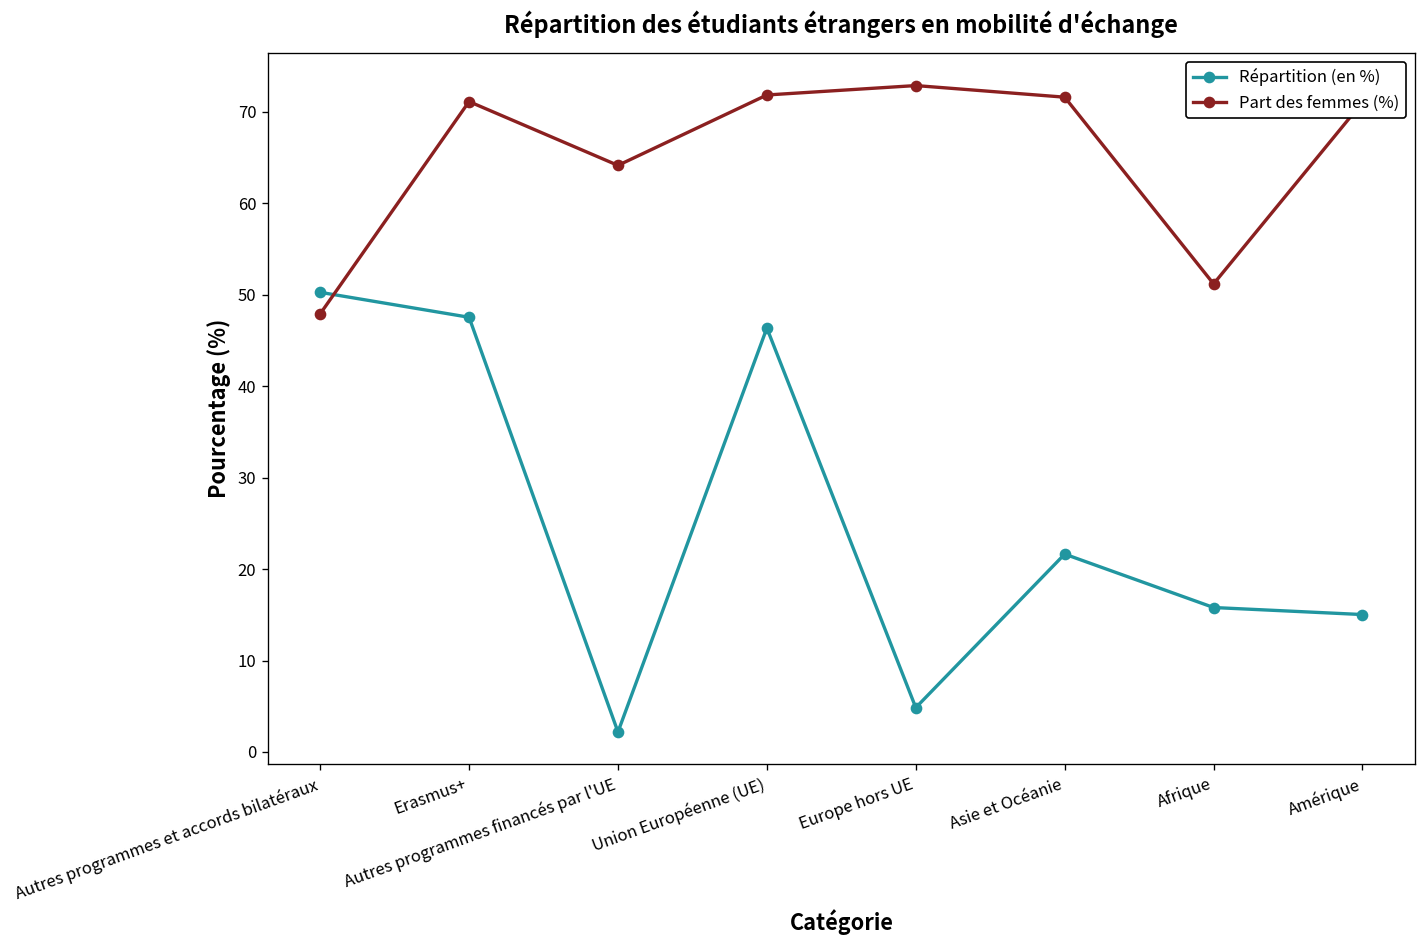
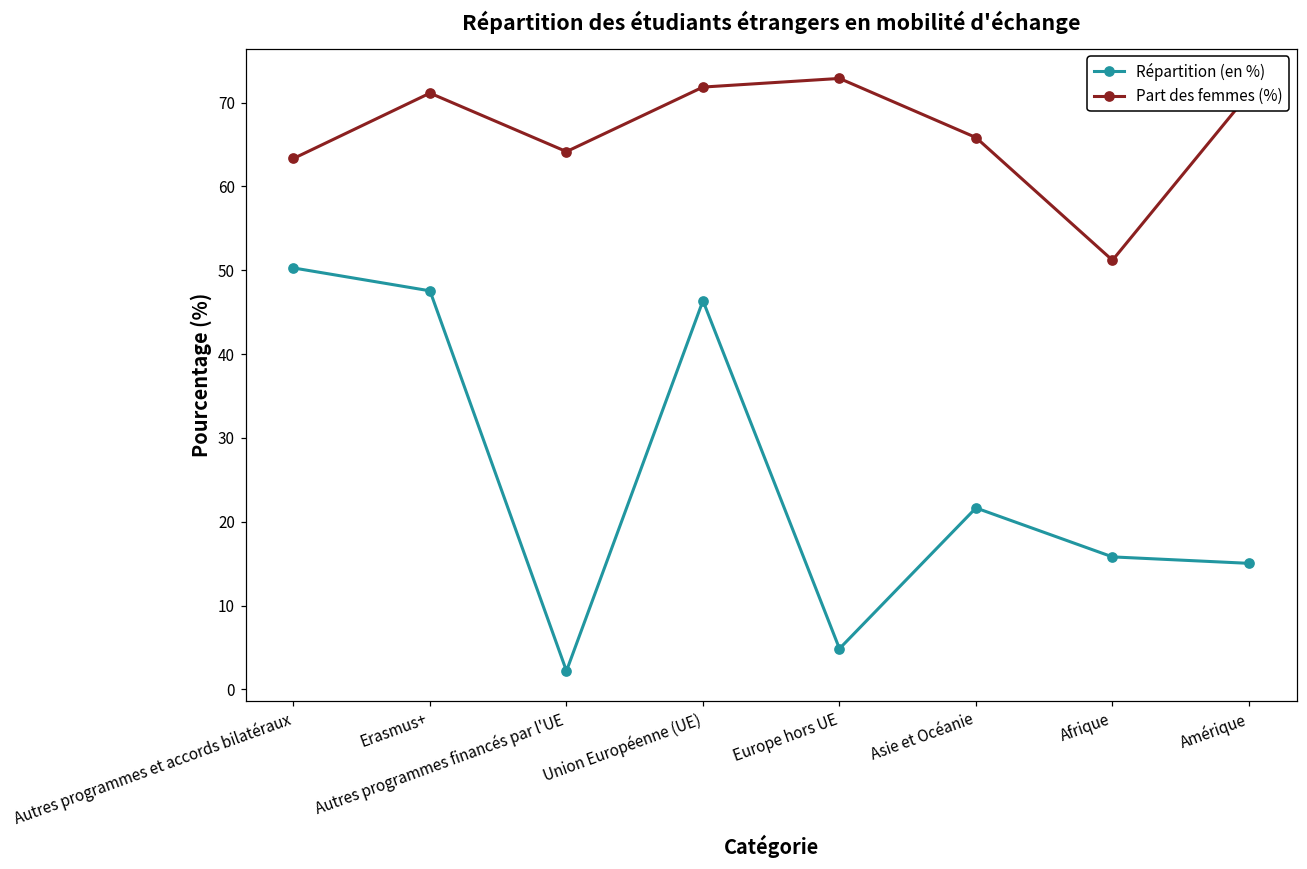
Part des femmes (%), Autres programmes et accords bilatéraux: 48 -> 63
Part des femmes (%), Asie et Océanie: 72 -> 66
